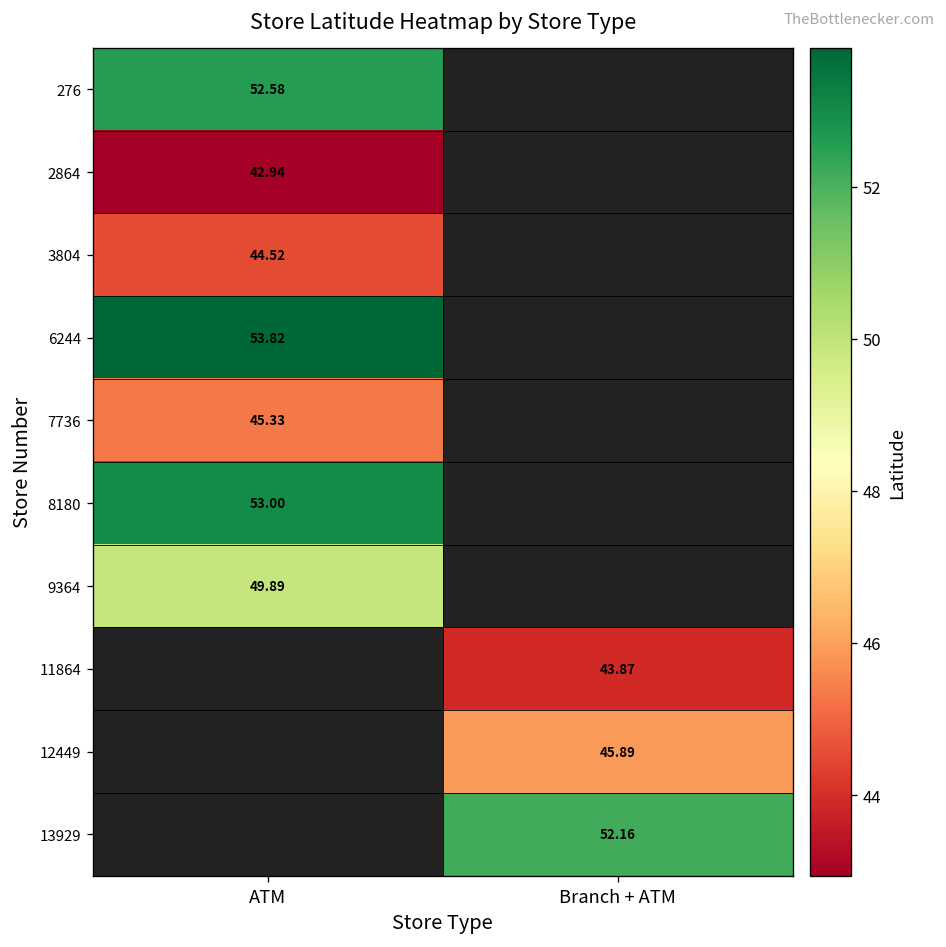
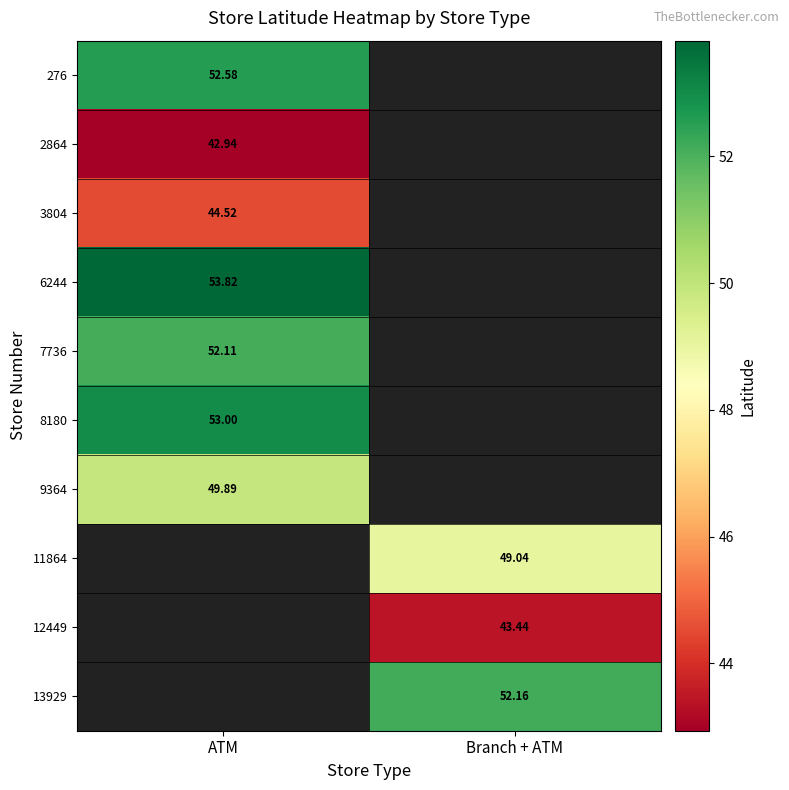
7736, ATM: 45.33 -> 52.11
11864, Branch + ATM: 43.87 -> 49.04
12449, Branch + ATM: 45.89 -> 43.44
